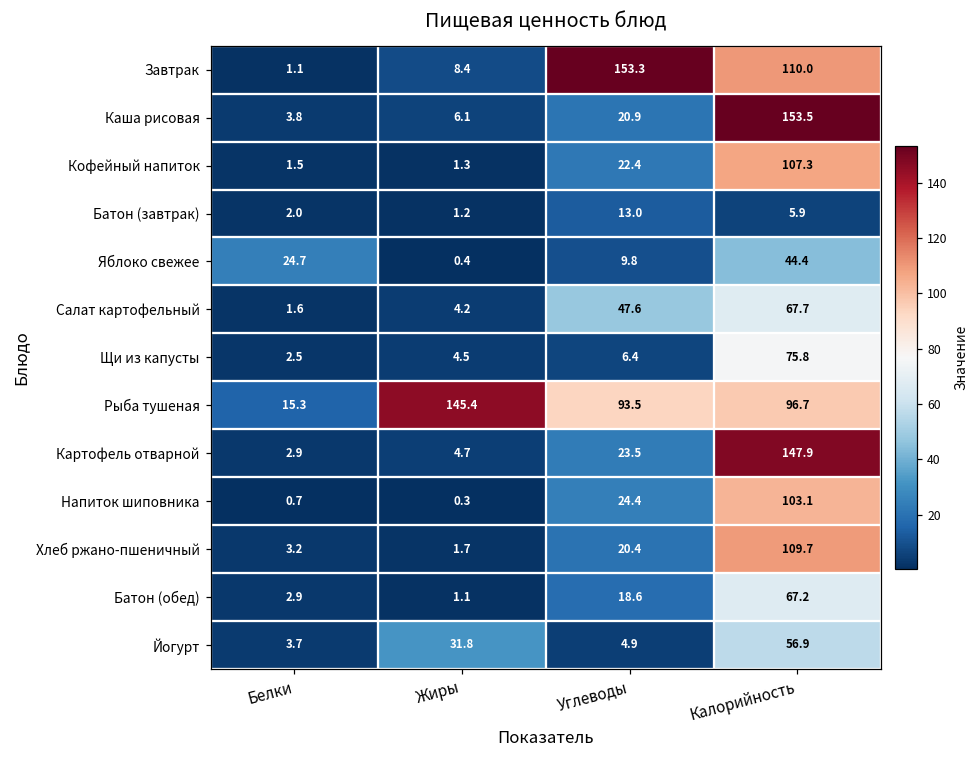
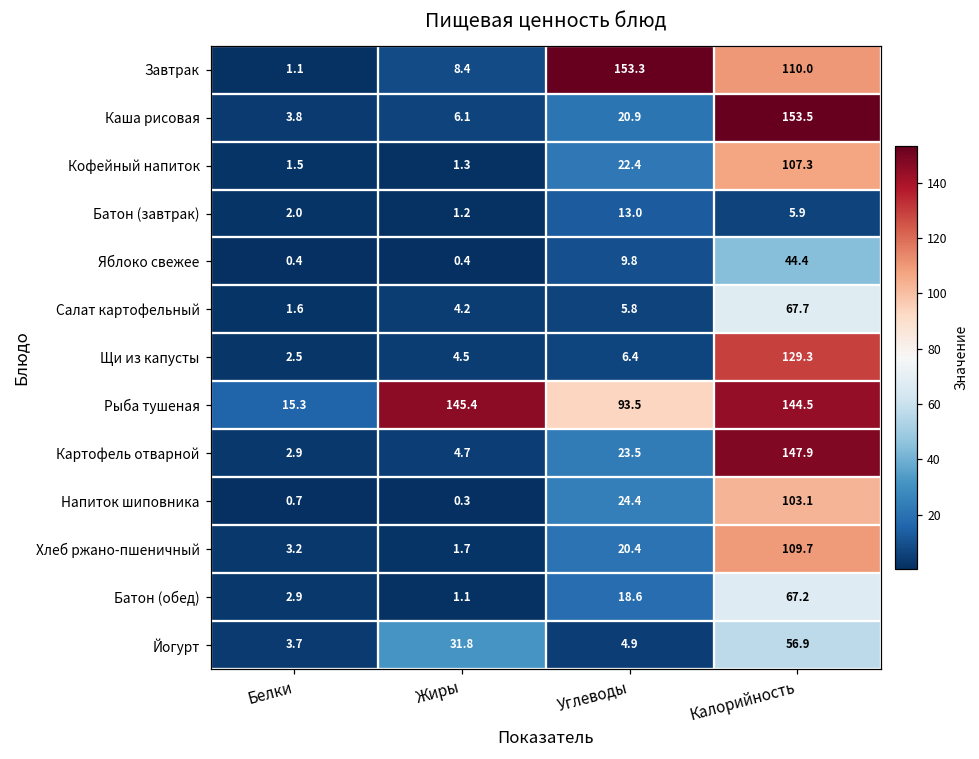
Яблоко свежее, Белки: 24.7 -> 0.4
Салат картофельный, Углеводы: 47.6 -> 5.8
Щи из капусты, Калорийность: 75.8 -> 129.3
Рыба тушеная, Калорийность: 96.7 -> 144.5
